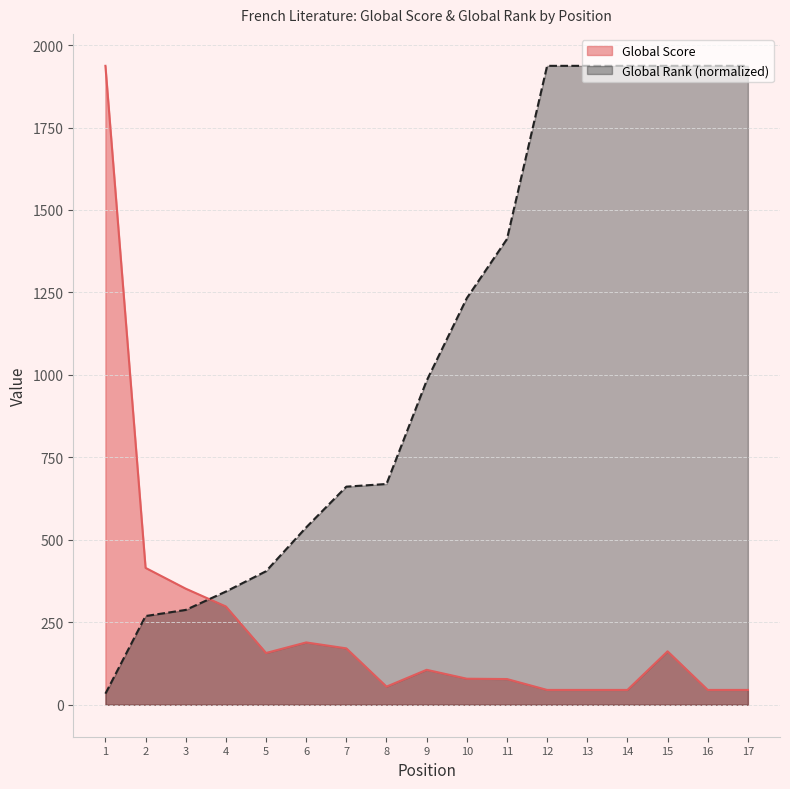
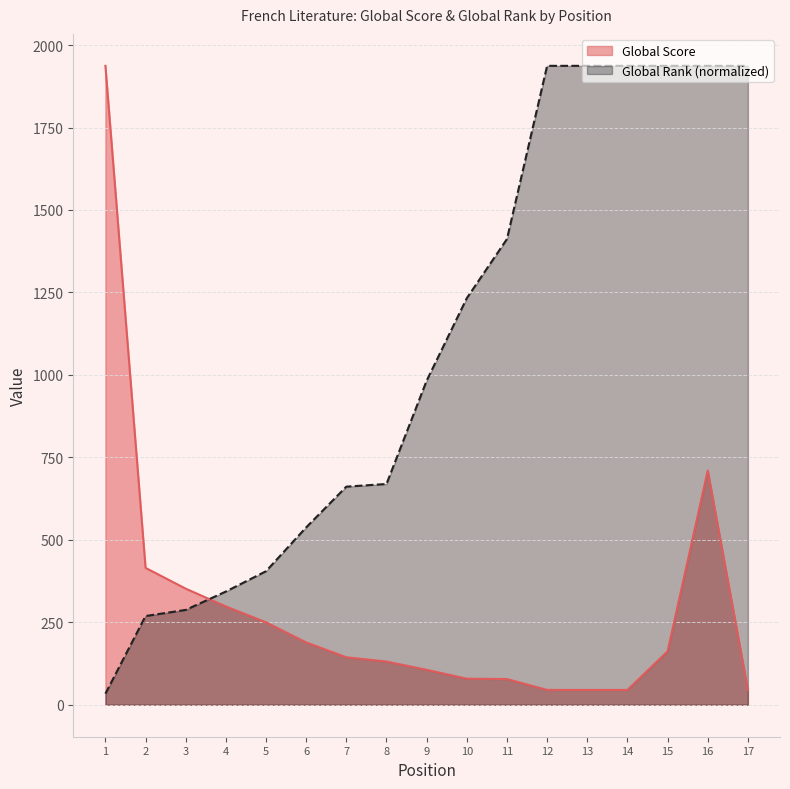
Global Score, 5: 160 -> 250
Global Score, 7: 170 -> 140
Global Score, 8: 60 -> 130
Global Score, 16: 50 -> 710
